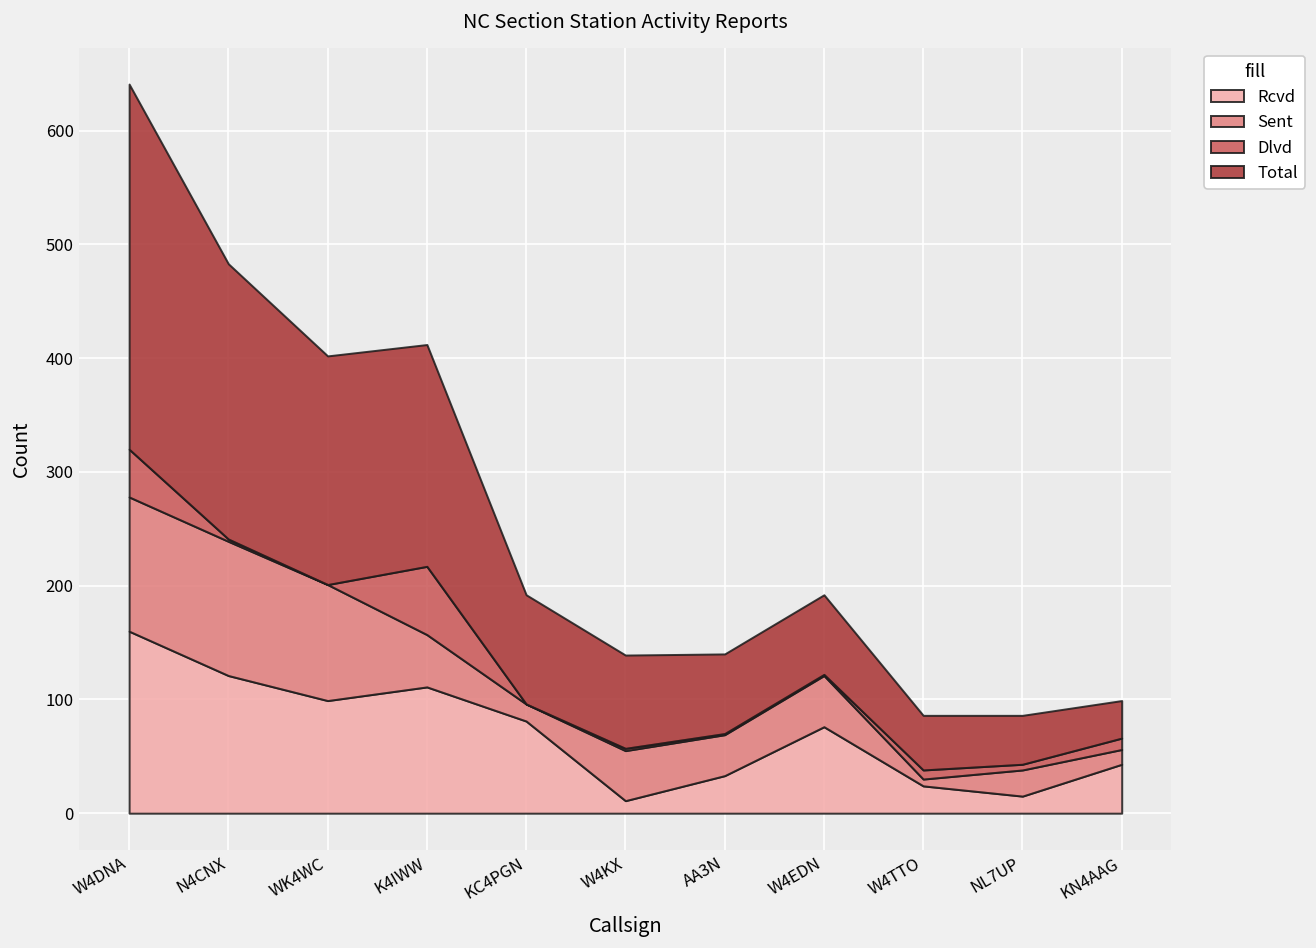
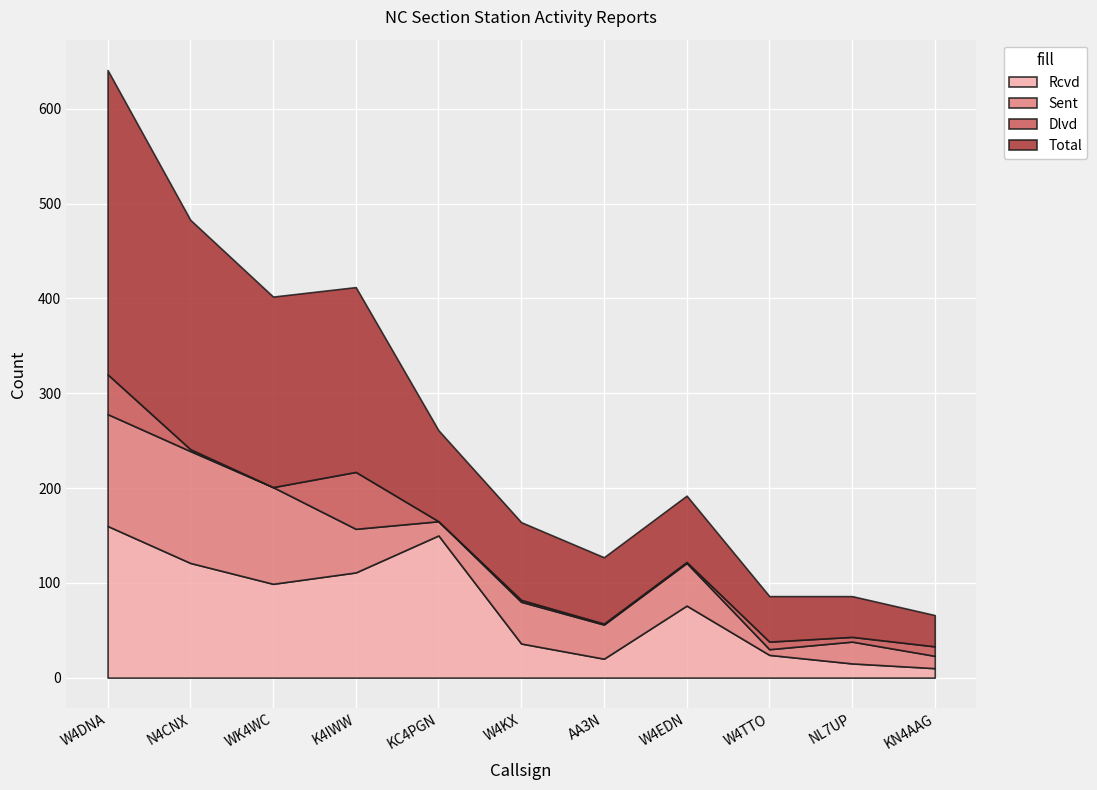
Rcvd, KC4PGN: 80 -> 150
Rcvd, W4KX: 10 -> 40
Rcvd, AA3N: 30 -> 20
Rcvd, KN4AAG: 40 -> 10
